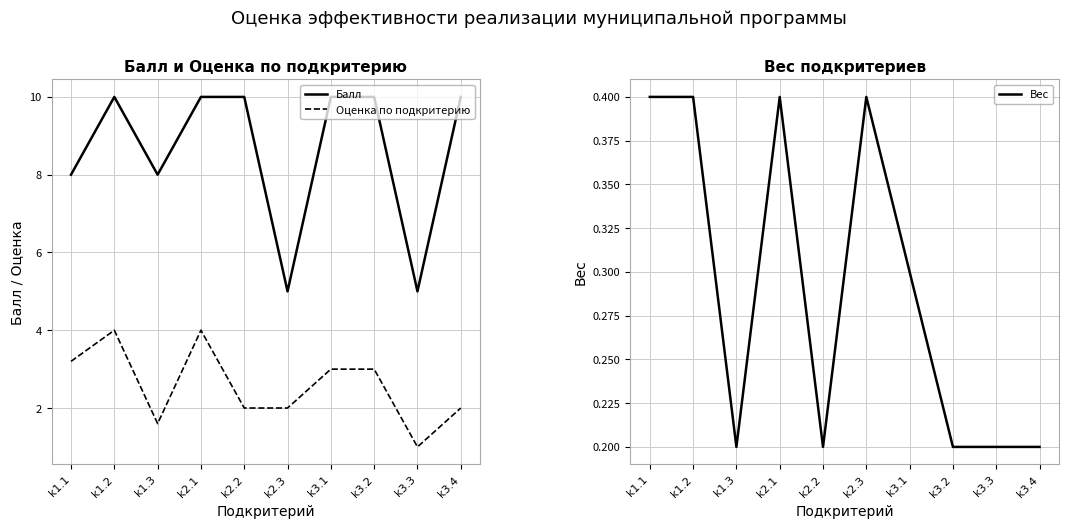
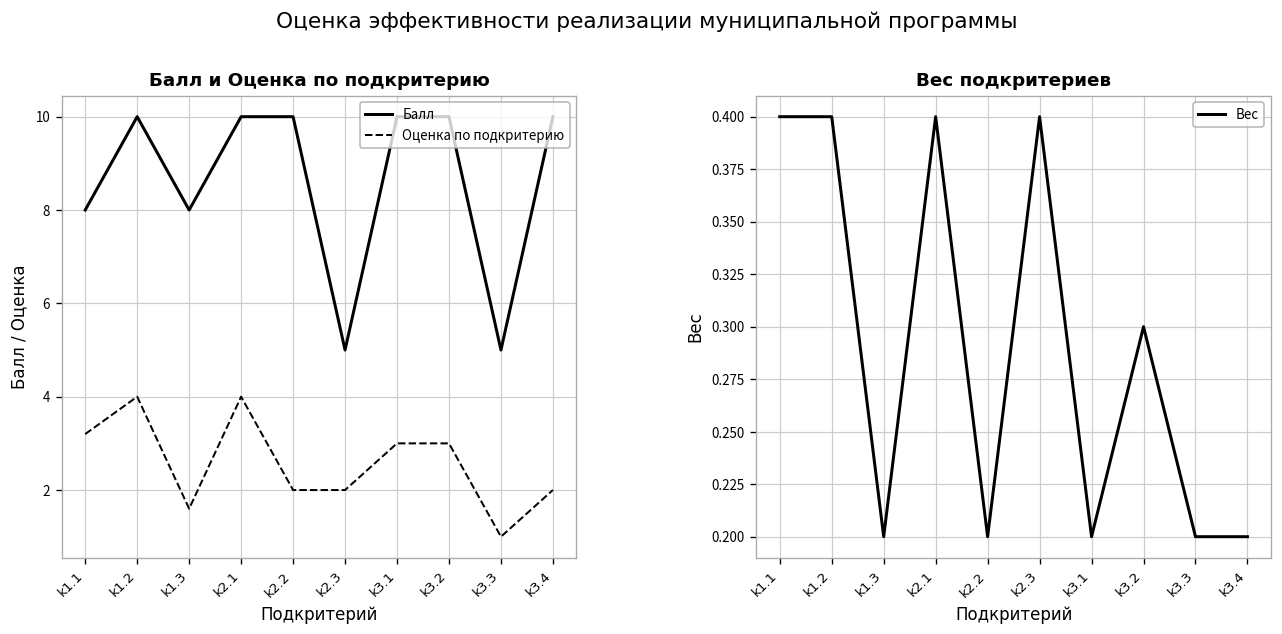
Вес подкритериев, k3.1: 0.3 -> 0.2
Вес подкритериев, k3.2: 0.2 -> 0.3
